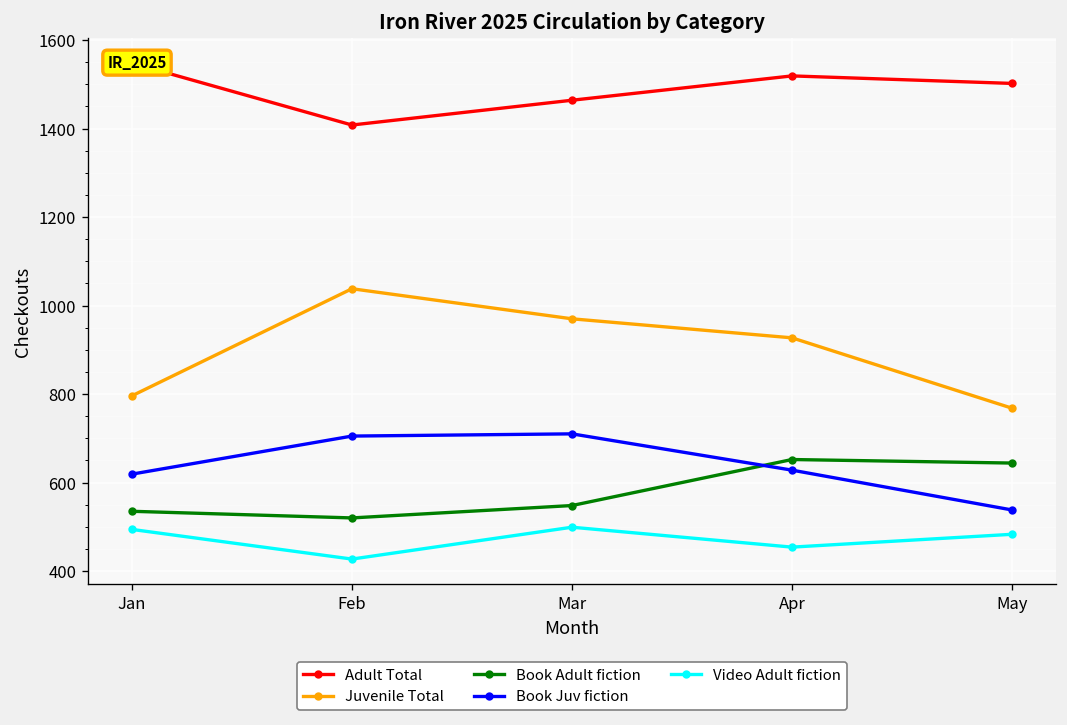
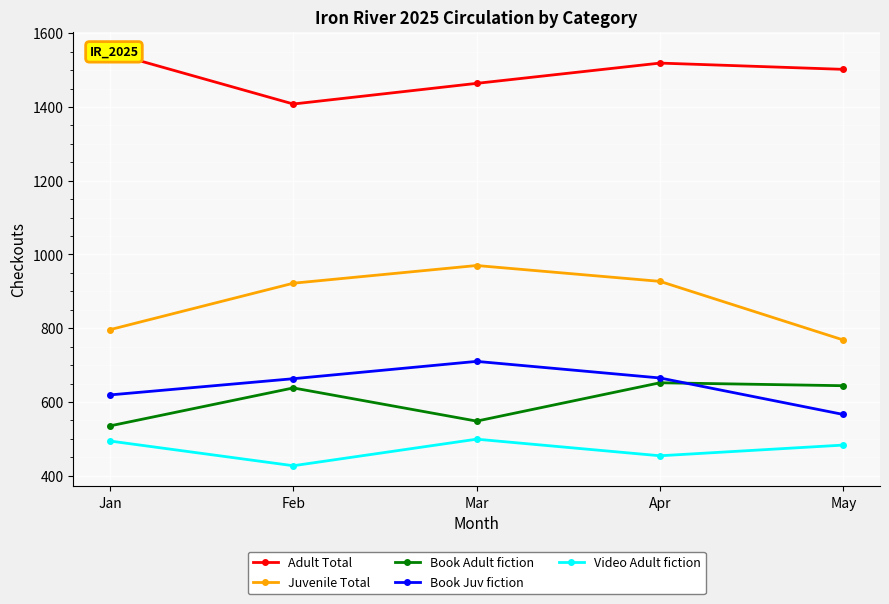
Juvenile Total, Feb: 1040 -> 920
Book Adult fiction, Feb: 520 -> 640
Book Juv fiction, Feb: 710 -> 660
Book Juv fiction, Apr: 630 -> 670
Book Juv fiction, May: 540 -> 570
